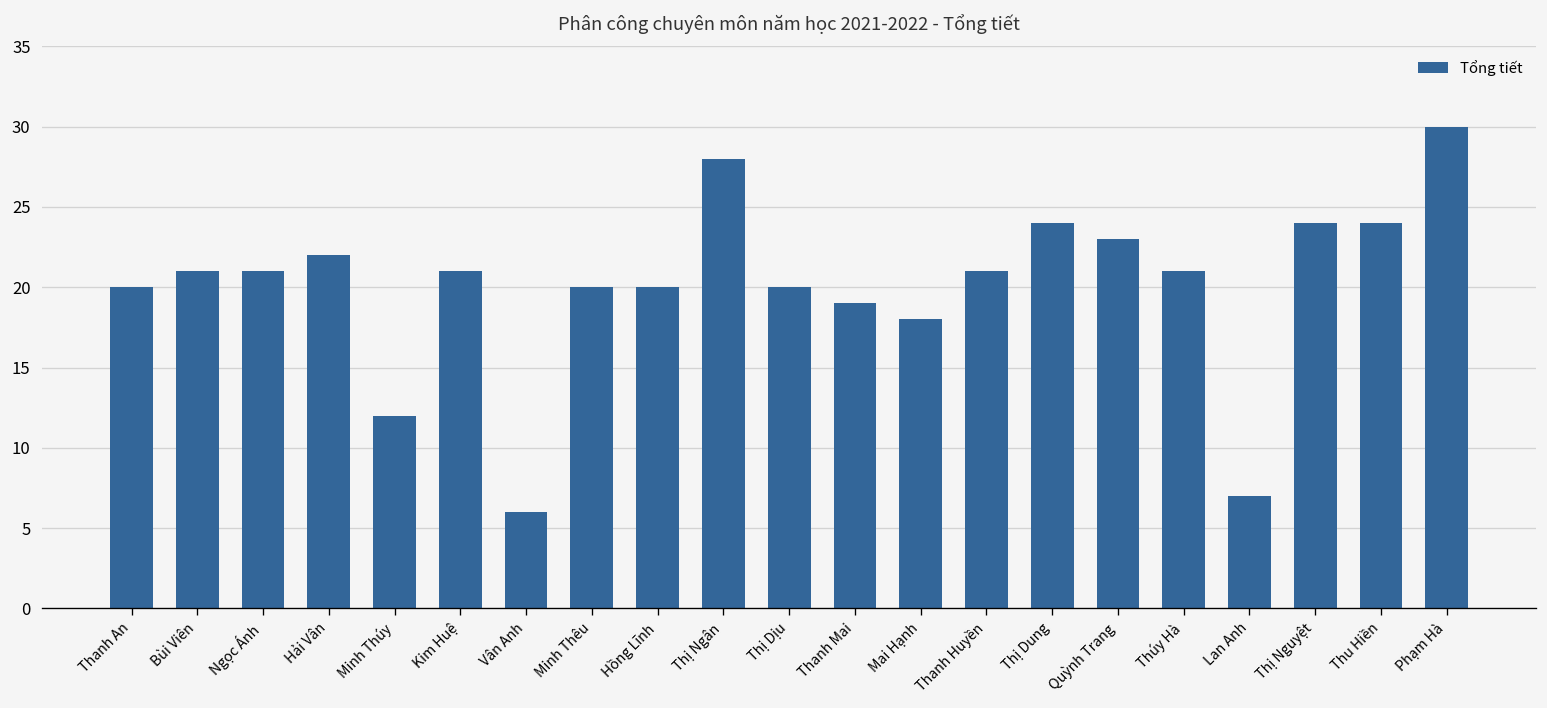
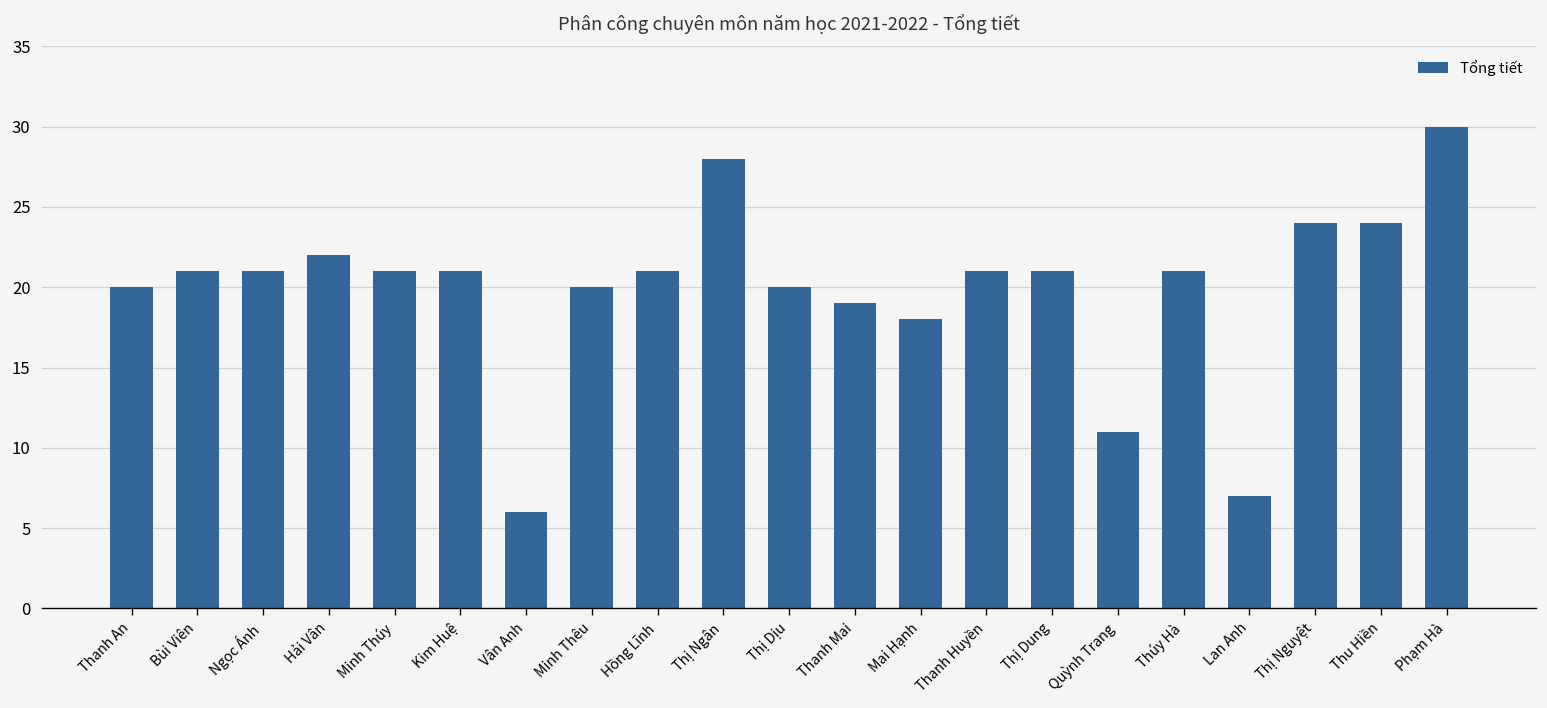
Minh Thúy: 12 -> 21
Hồng Lĩnh: 20 -> 21
Thị Dung: 24 -> 21
Quỳnh Trang: 23 -> 11
